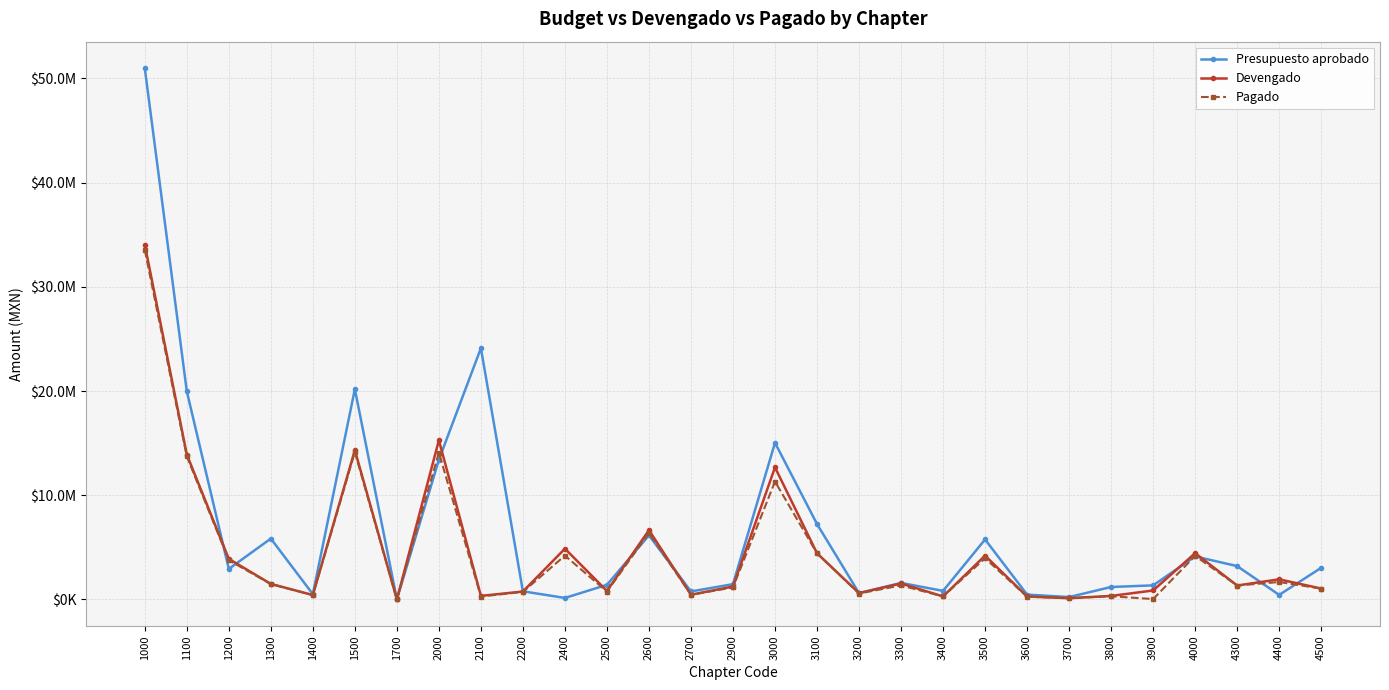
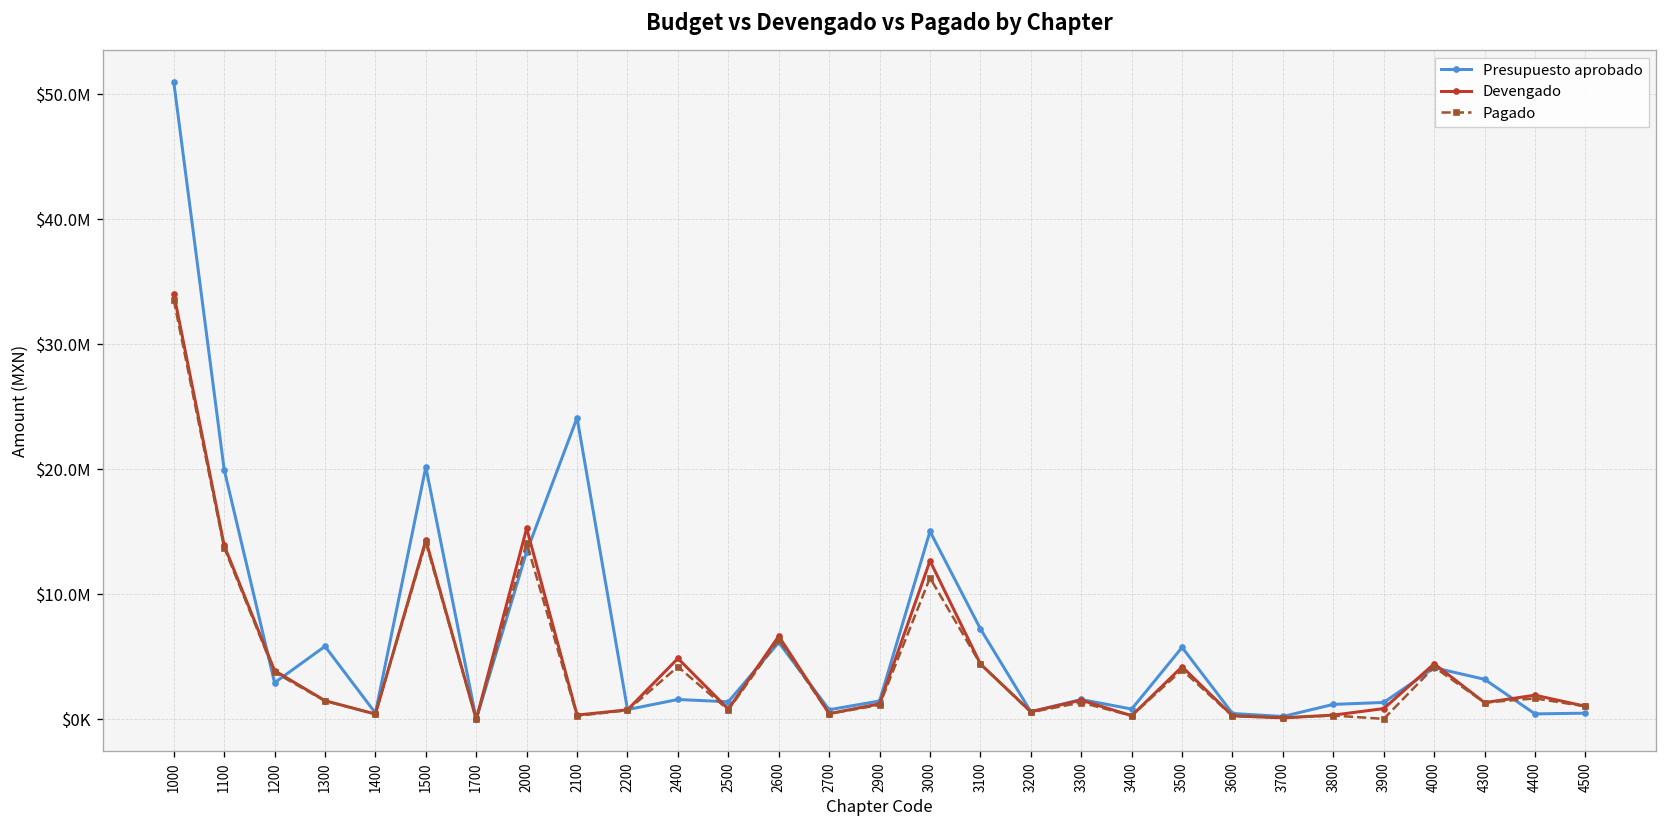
Presupuesto aprobado, 2400: $100000 -> $1600000
Presupuesto aprobado, 4500: $3000000 -> $500000
